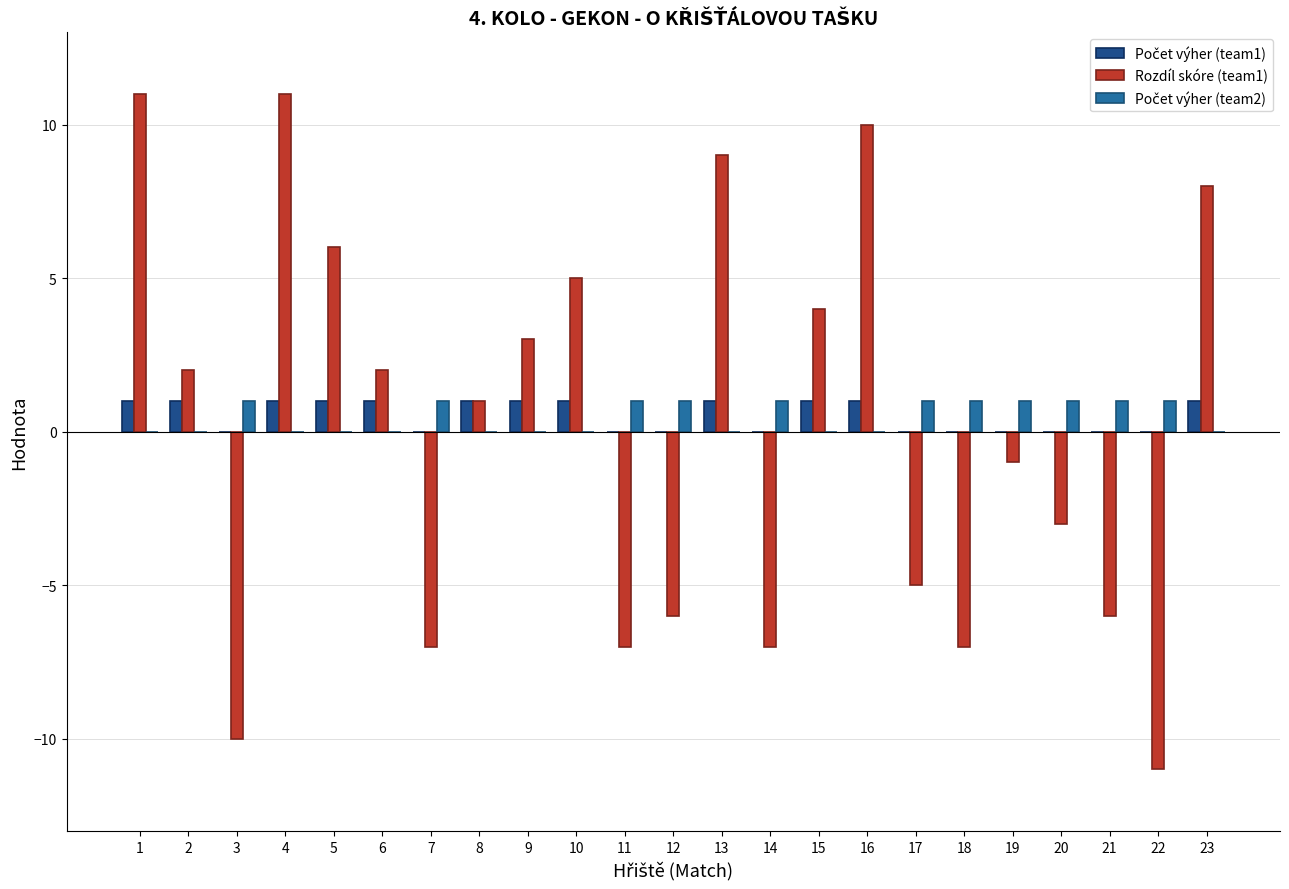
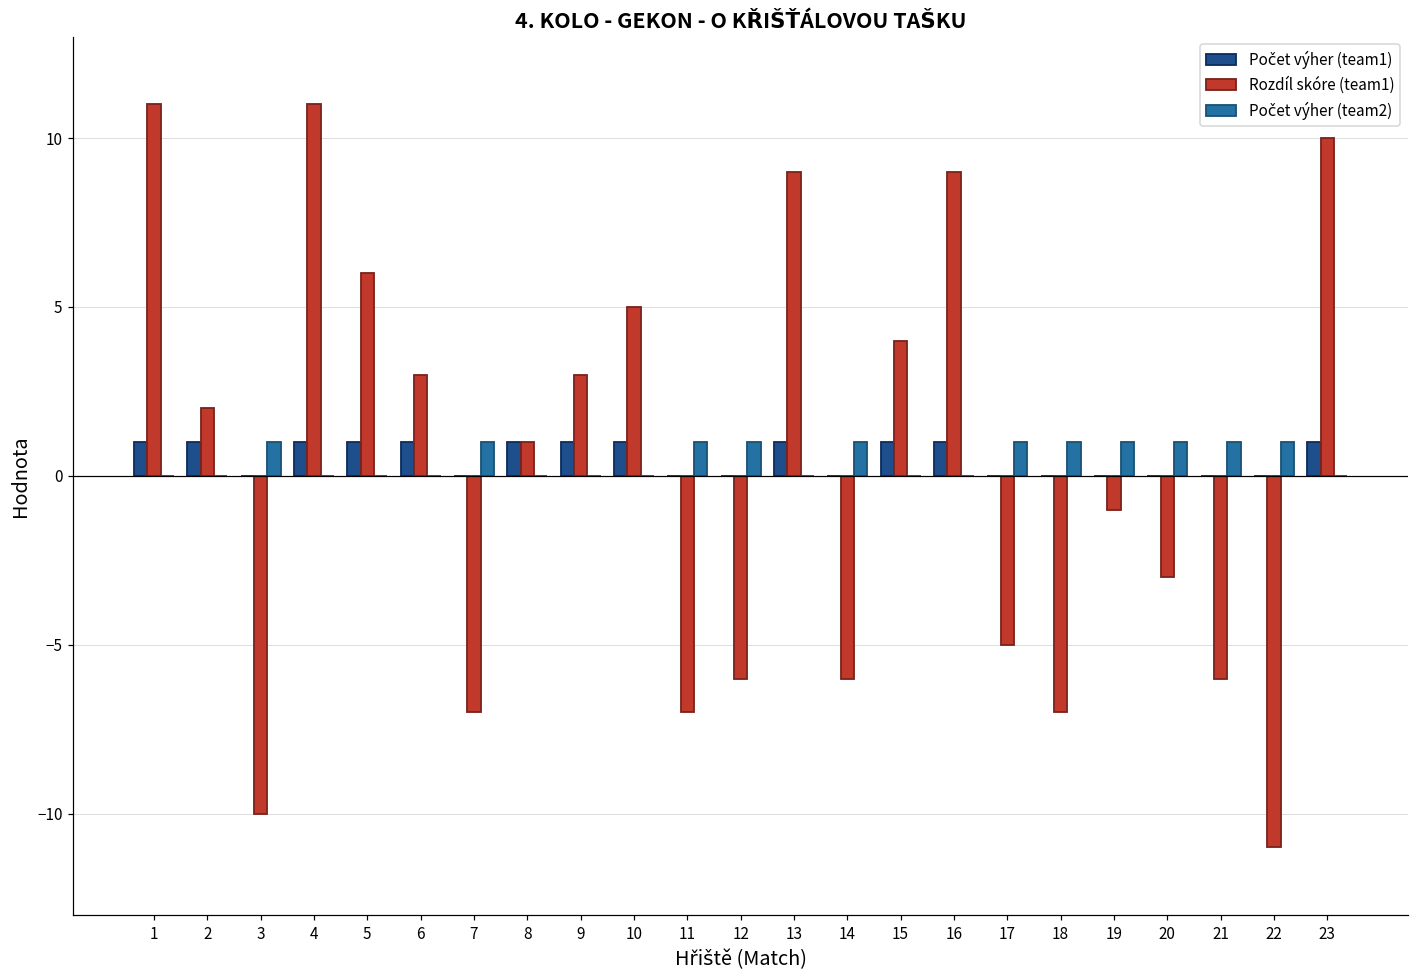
Rozdíl skóre (team1), 6: 2 -> 3
Rozdíl skóre (team1), 14: -7 -> -6
Rozdíl skóre (team1), 16: 10 -> 9
Rozdíl skóre (team1), 23: 8 -> 10
